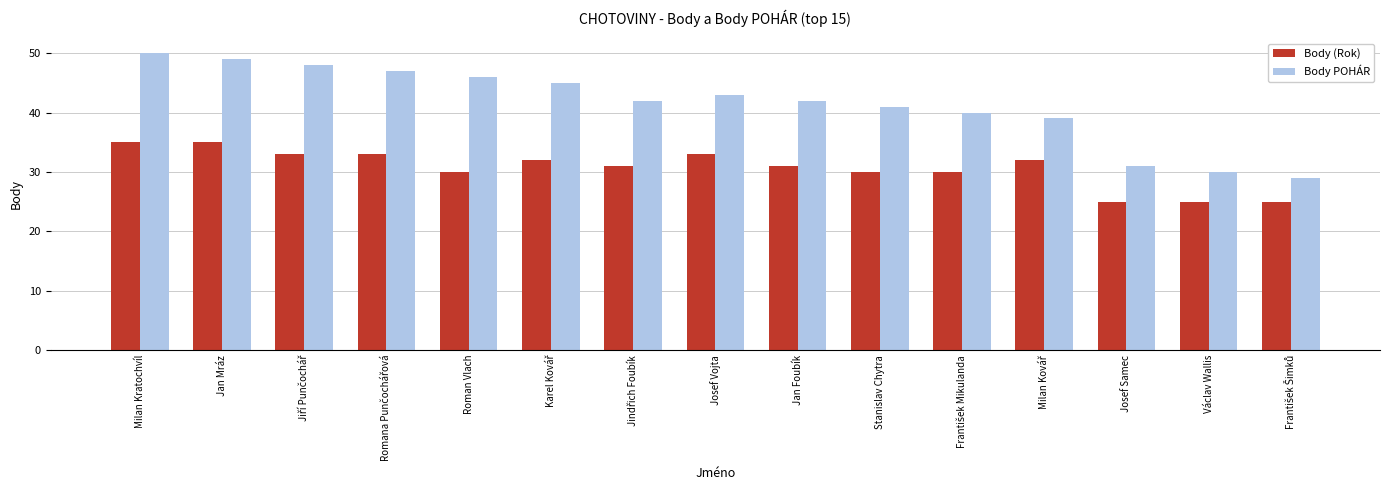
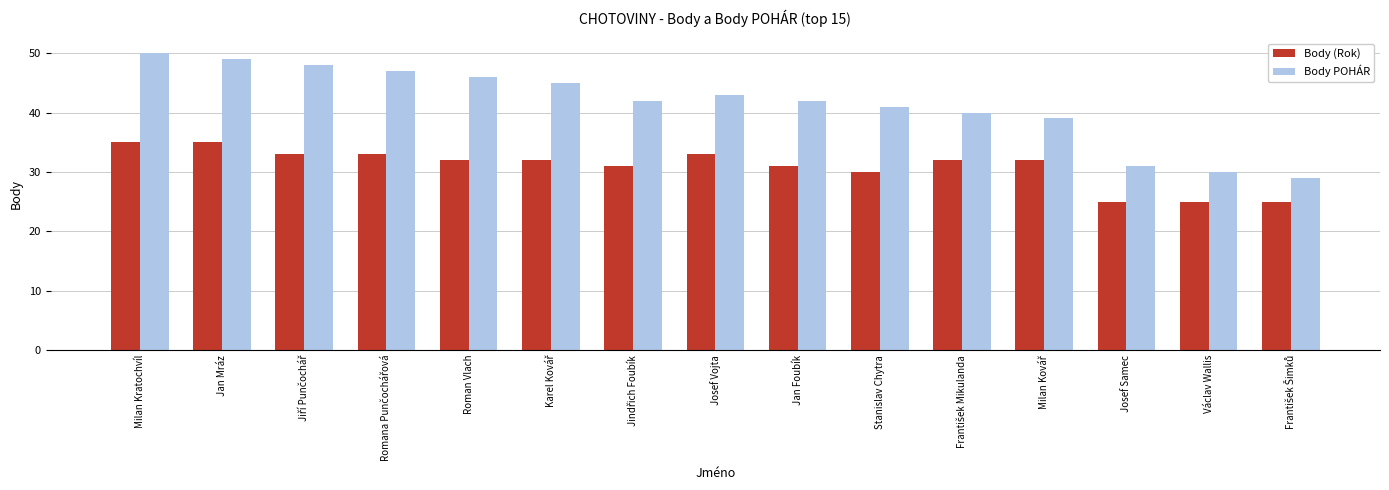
Body (Rok), Roman Vlach: 30 -> 32
Body (Rok), František Mikulanda: 30 -> 32
